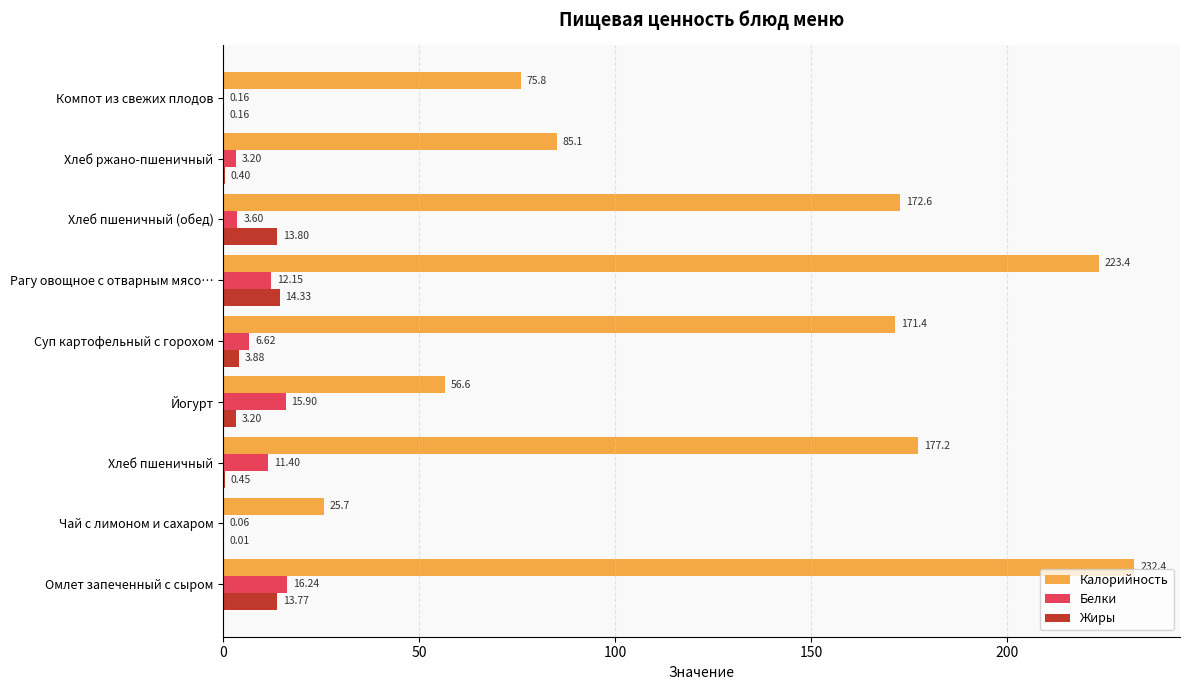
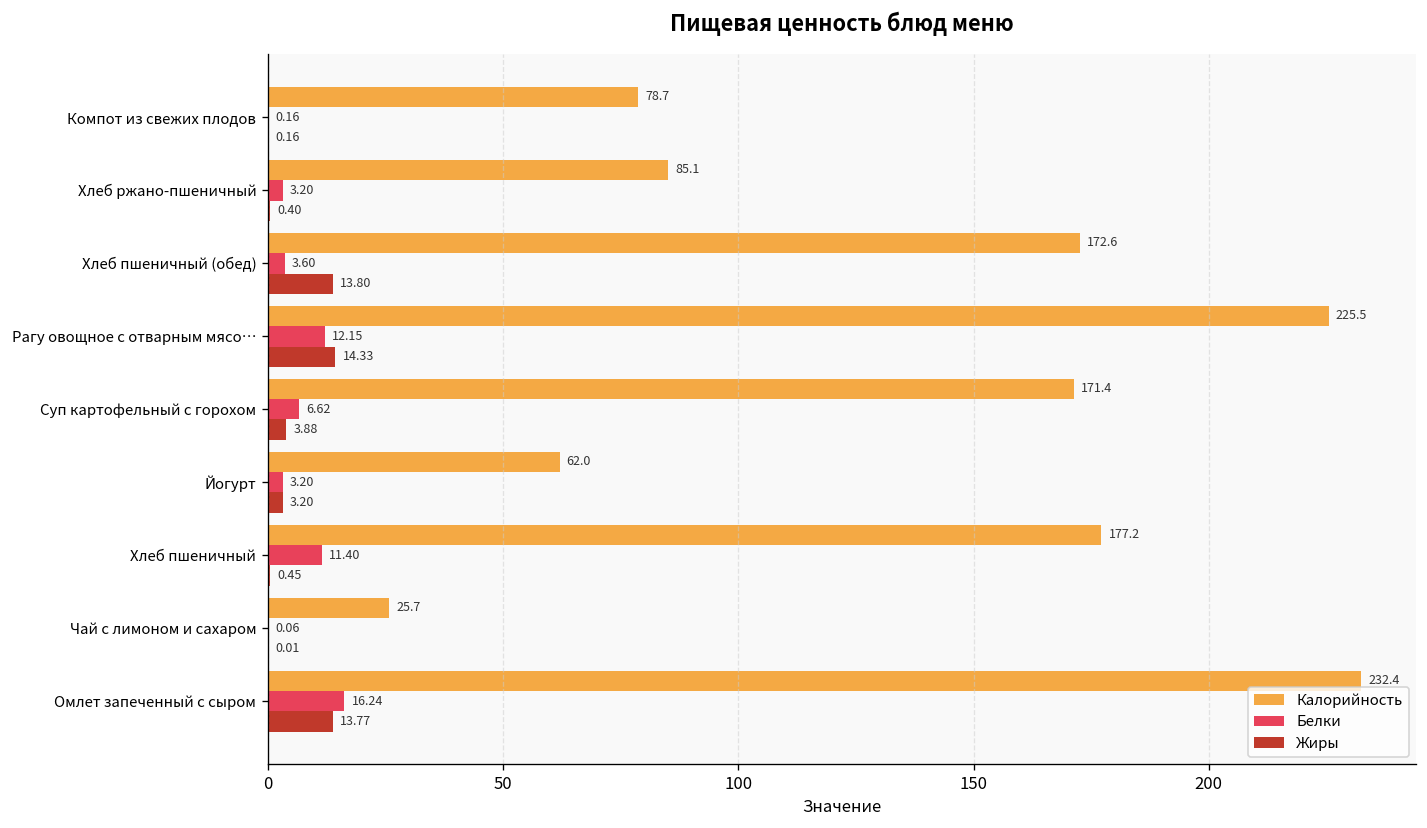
Калорийность, Компот из свежих плодов: 75.8 -> 78.7
Калорийность, Рагу овощное с отварным мясо…: 223.4 -> 225.5
Калорийность, Йогурт: 56.6 -> 62.0
Белки, Йогурт: 15.90 -> 3.20
